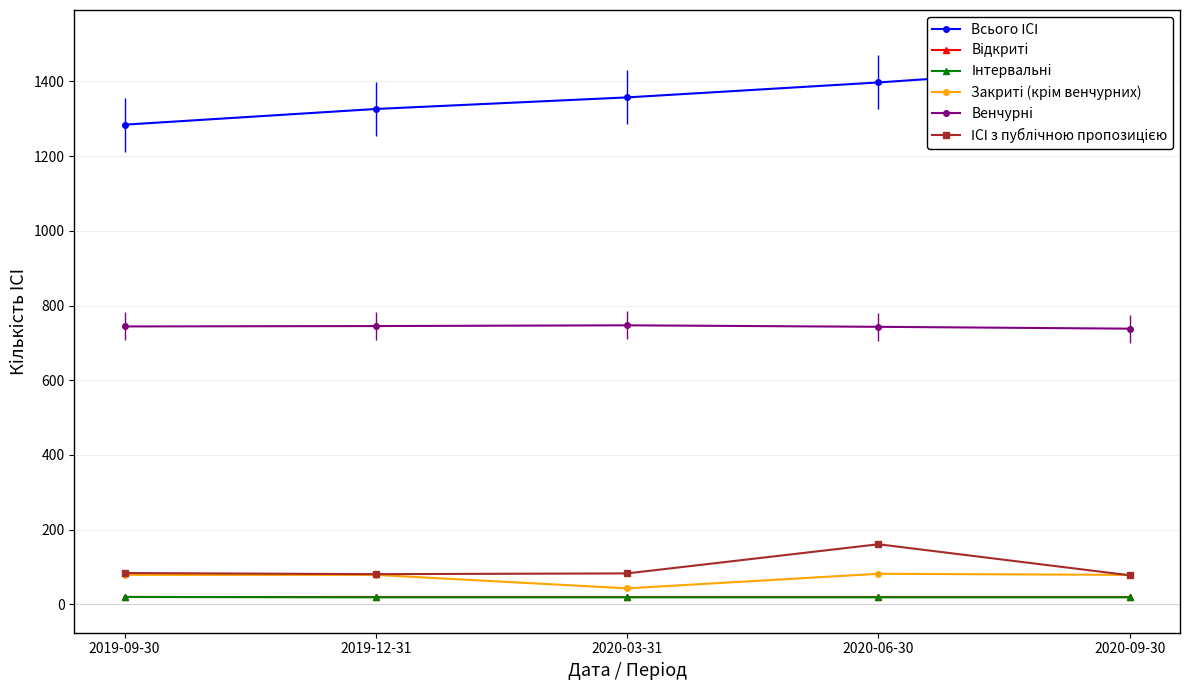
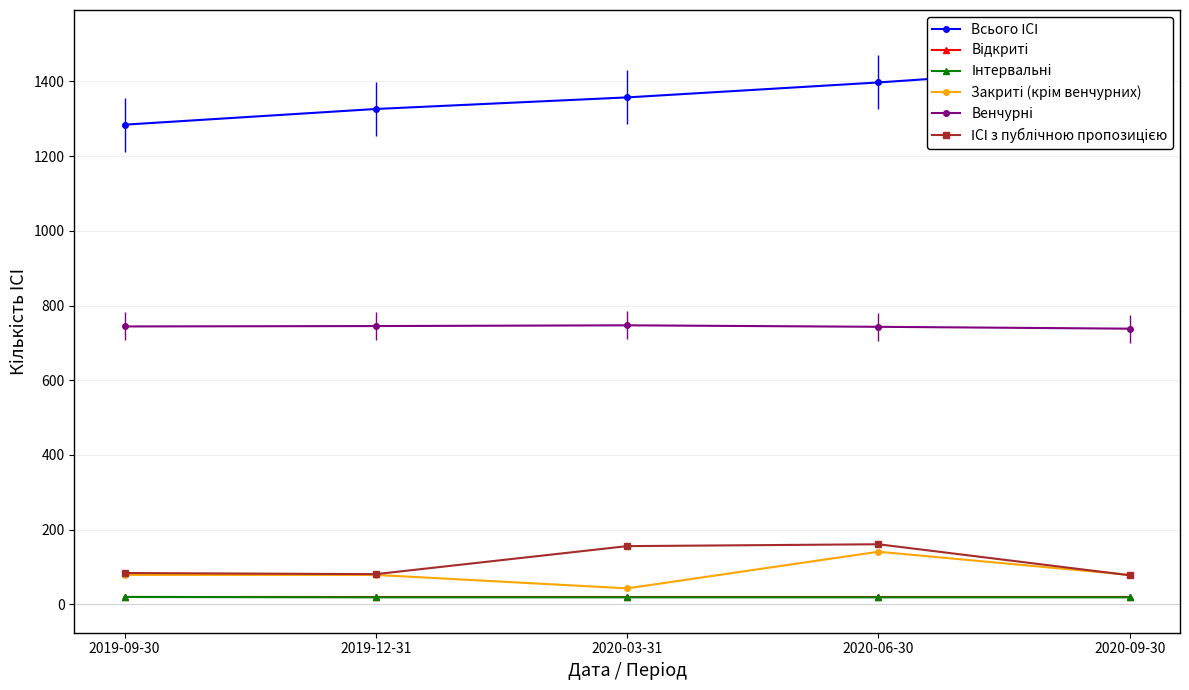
ІСІ з публічною пропозицією, 2020-03-31: 80 -> 160
Закриті (крім венчурних), 2020-06-30: 80 -> 140
